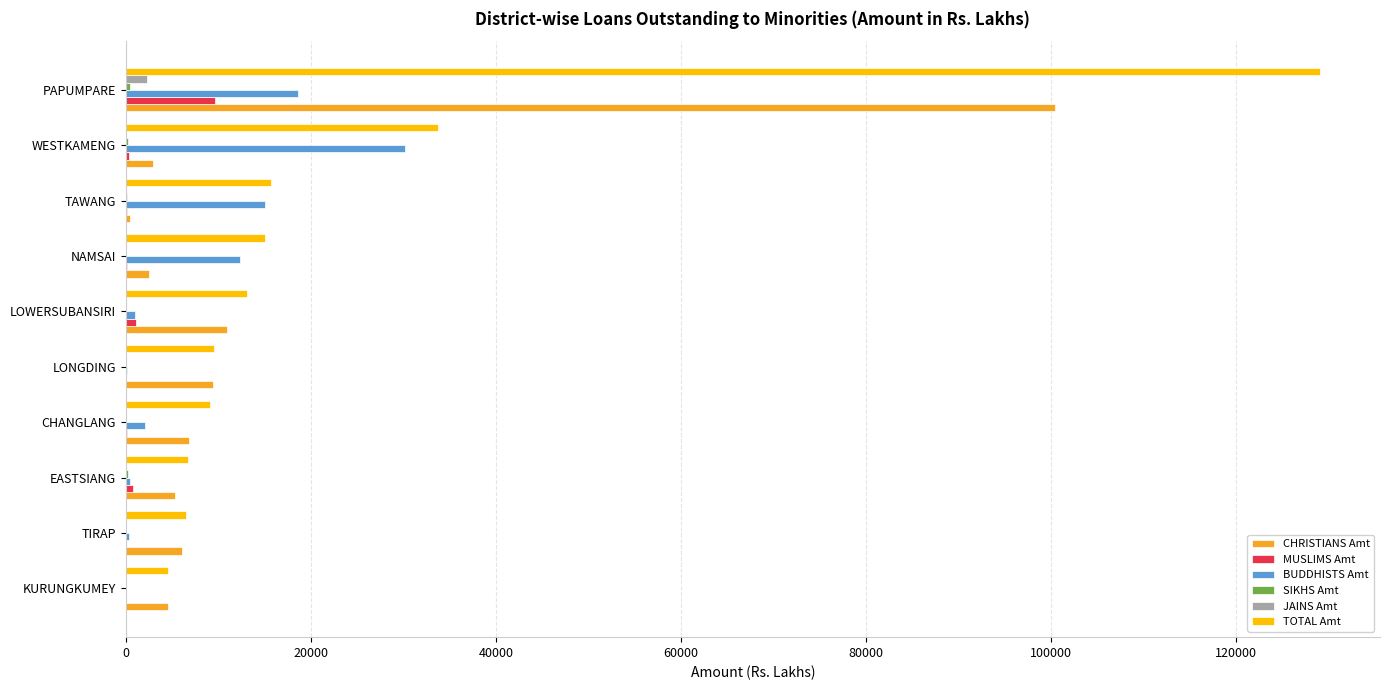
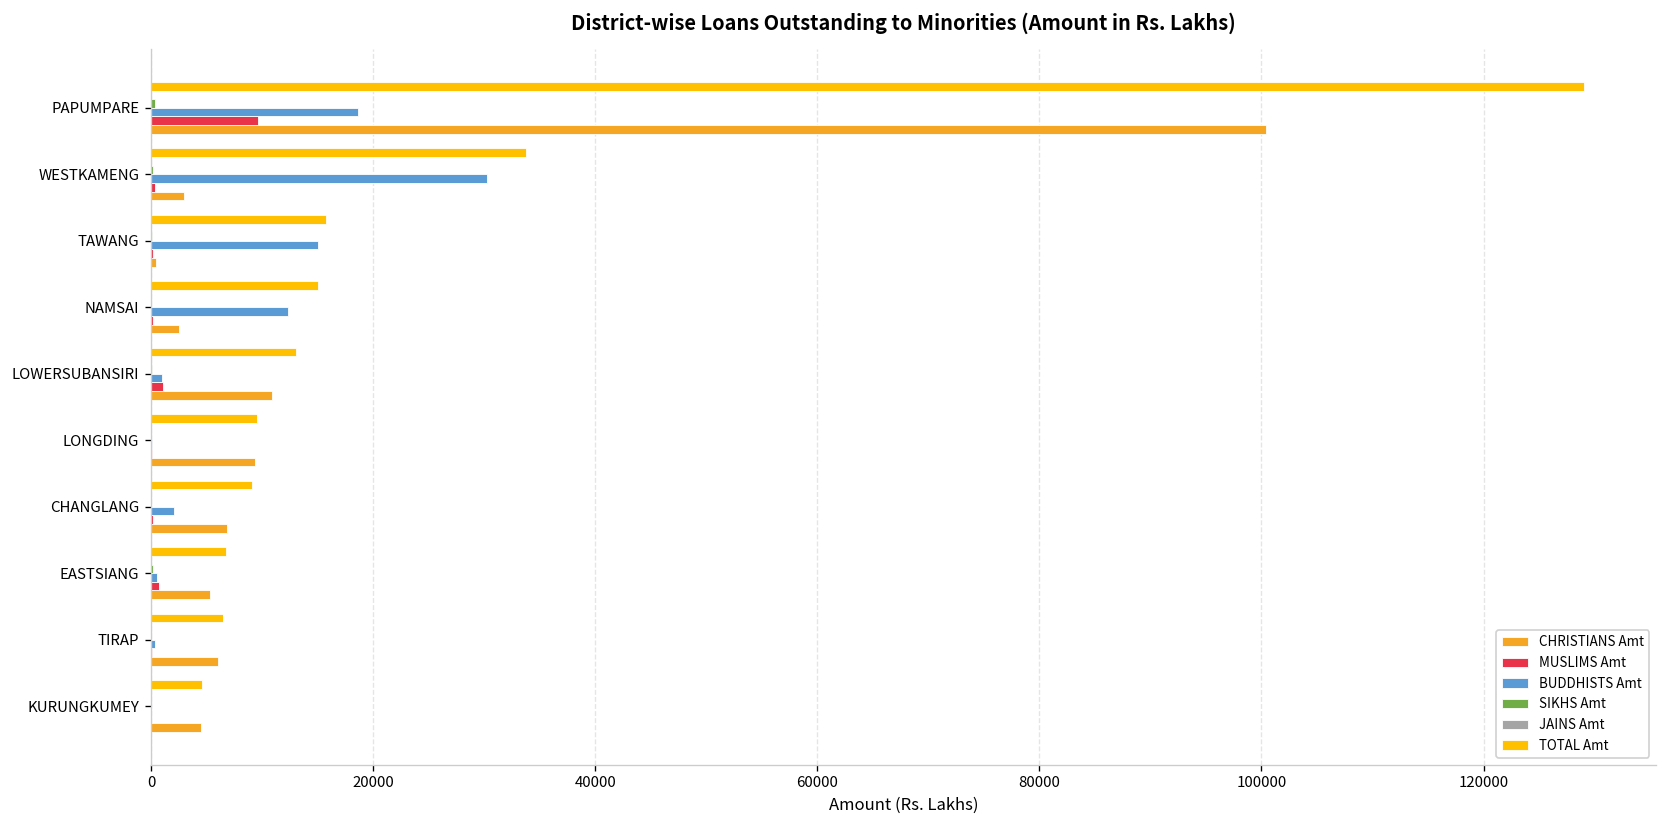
JAINS Amt, PAPUMPARE: 2000 -> 0
